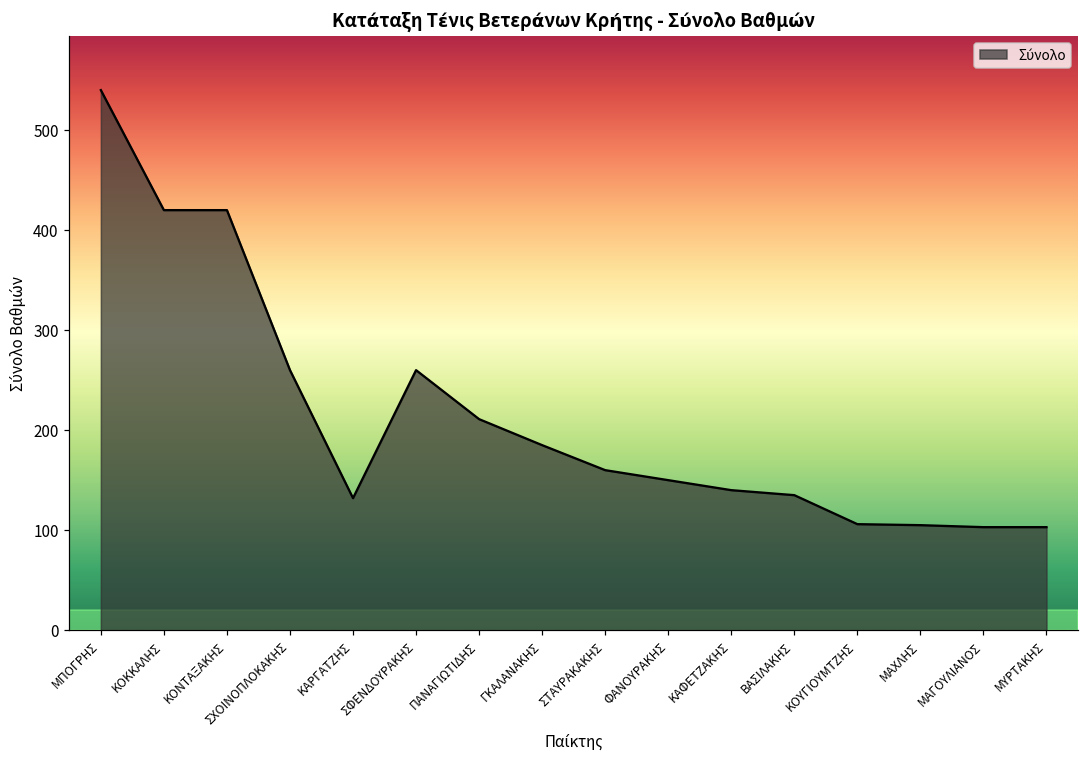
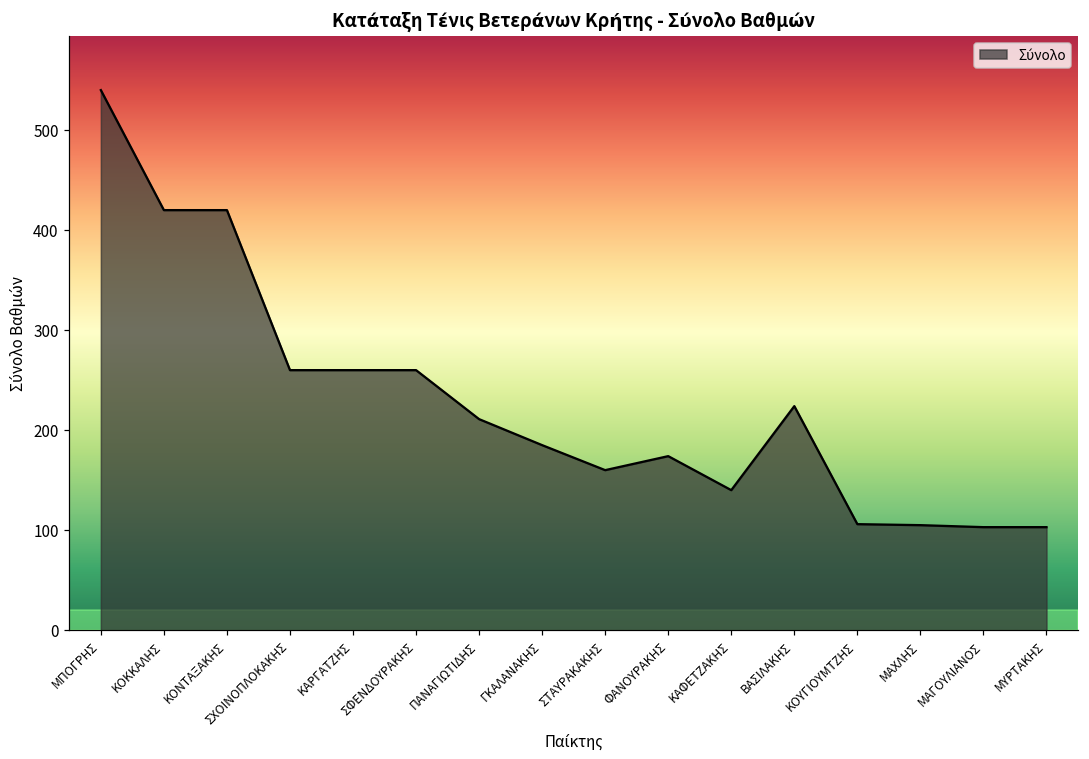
ΚΑΡΓΑΤΖΗΣ: 130 -> 260
ΦΑΝΟΥΡΑΚΗΣ: 150 -> 170
ΒΑΣΙΛΑΚΗΣ: 140 -> 220
